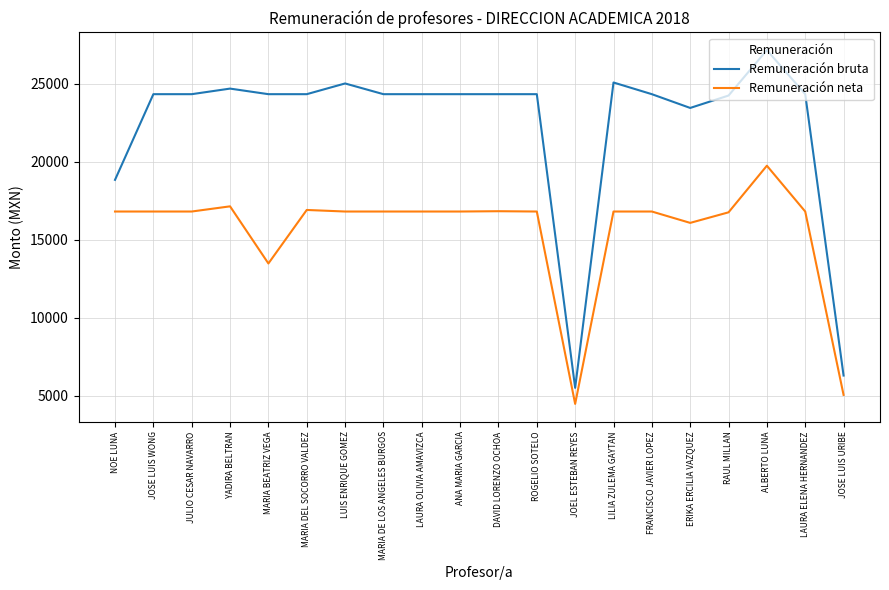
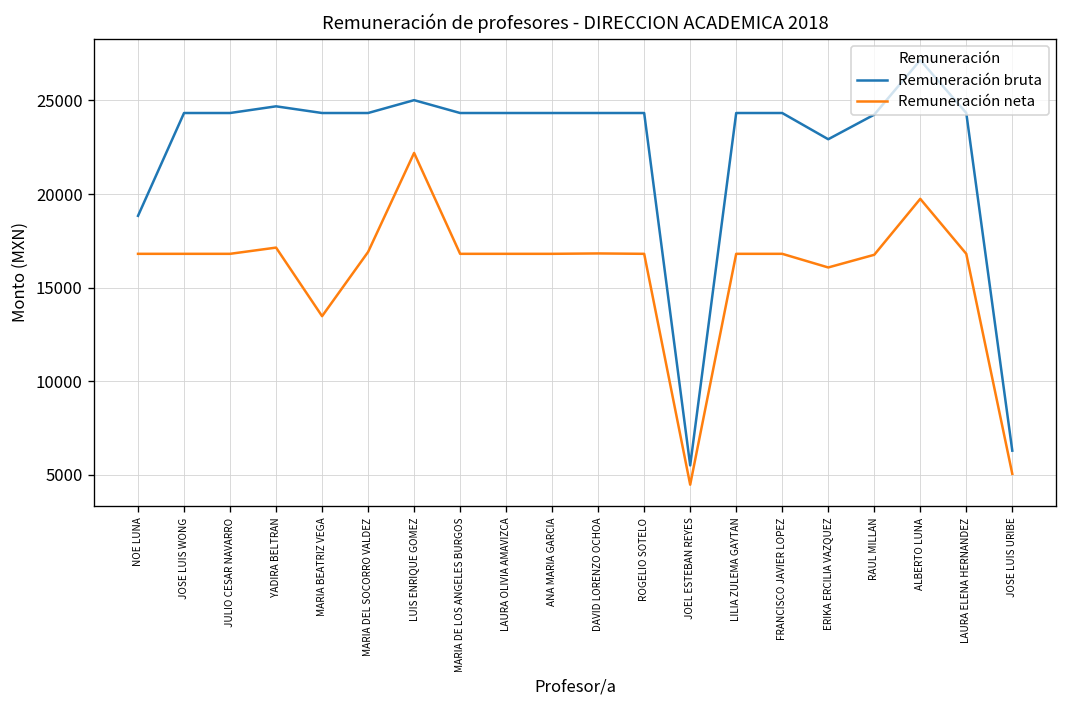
Remuneración neta, LUIS ENRIQUE GOMEZ: 16800 -> 22200
Remuneración bruta, LILIA ZULEMA GAYTAN: 25100 -> 24300
Remuneración bruta, ERIKA ERCILIA VAZQUEZ: 23400 -> 22900
